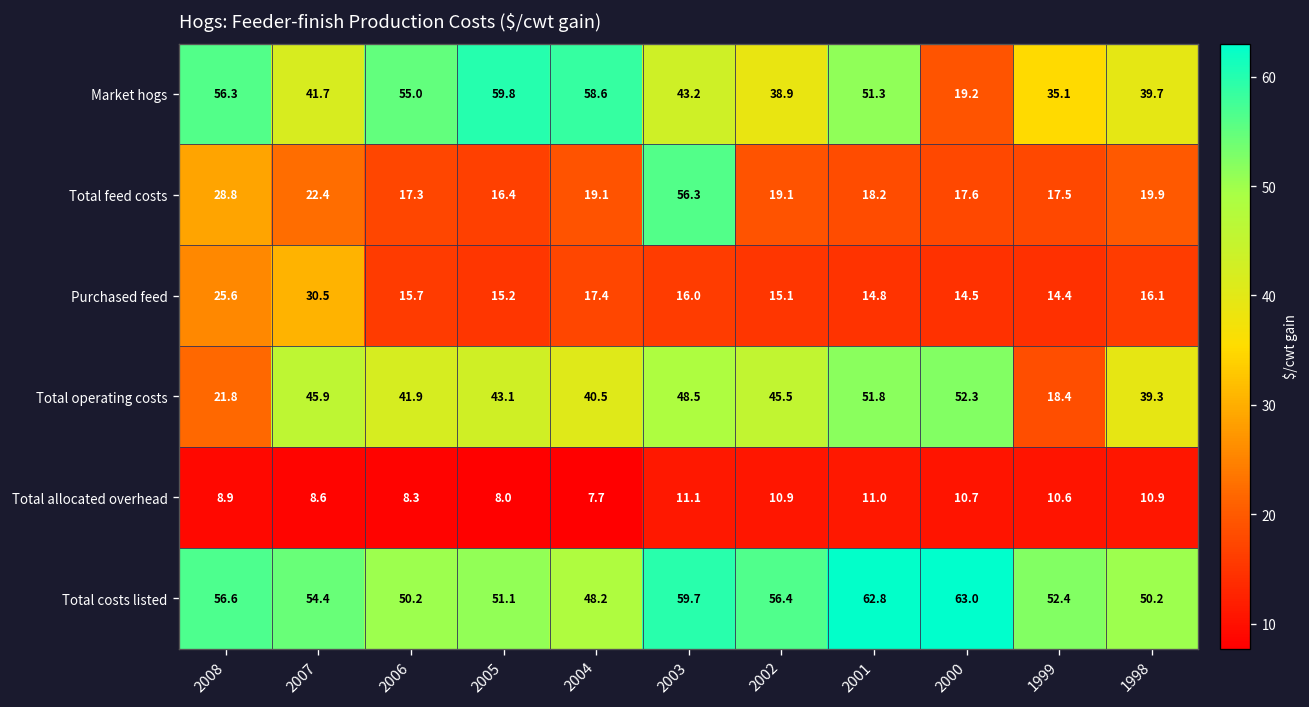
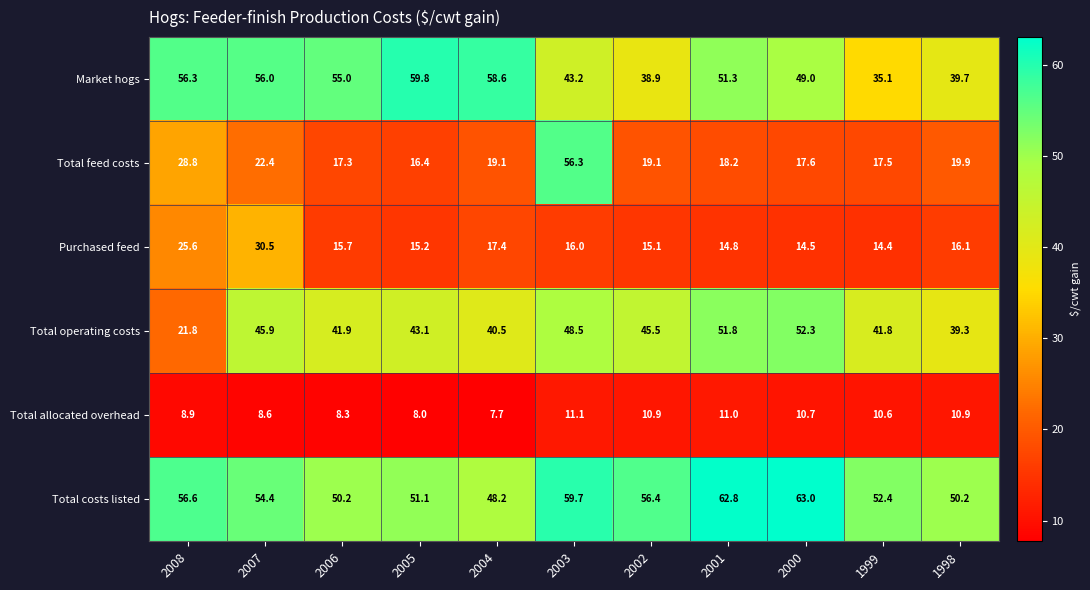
Market hogs, 2007: 41.7 -> 56.0
Market hogs, 2000: 19.2 -> 49.0
Total operating costs, 1999: 18.4 -> 41.8
